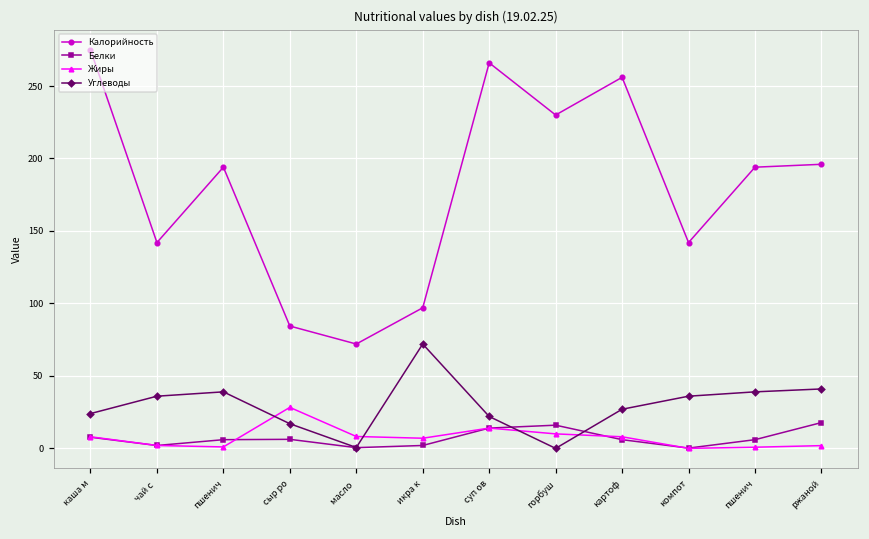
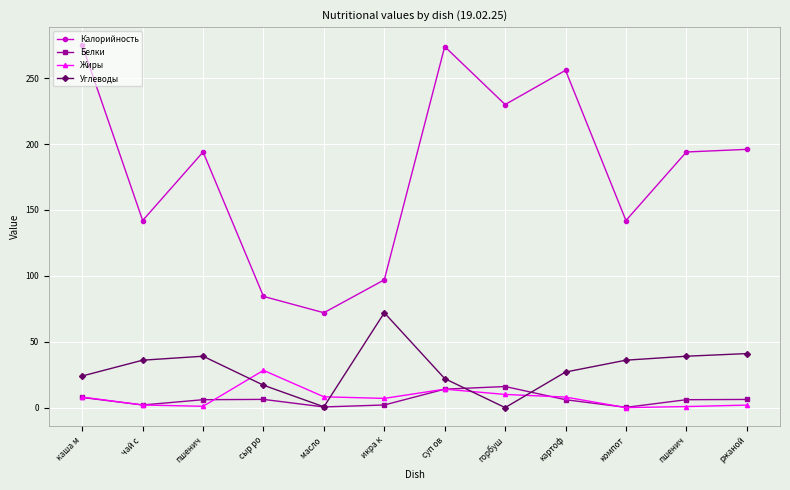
Калорийность, суп ов: 266 -> 274
Белки, ржаной: 18 -> 6
